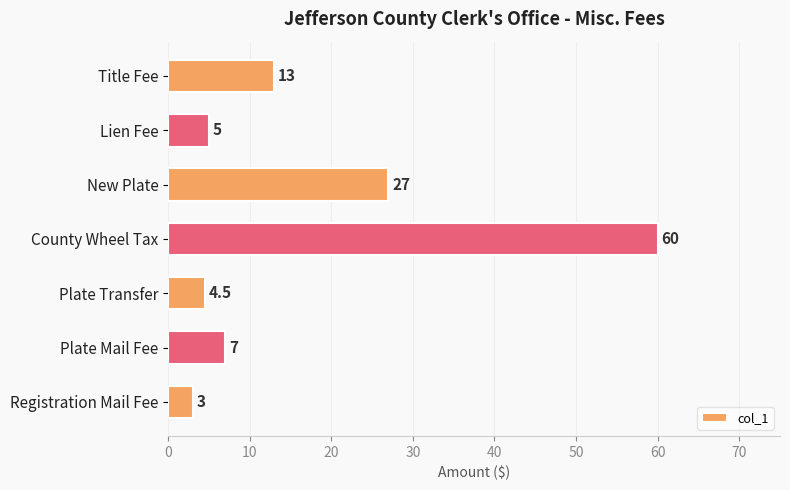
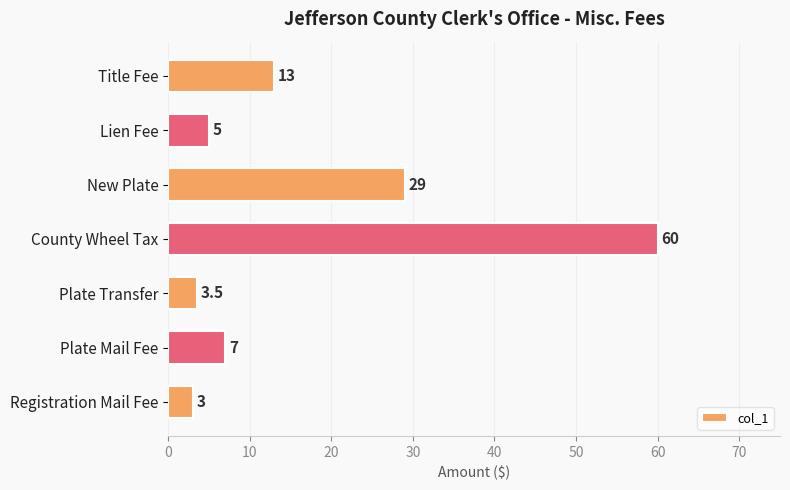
New Plate: 27 -> 29
Plate Transfer: 4.5 -> 3.5
